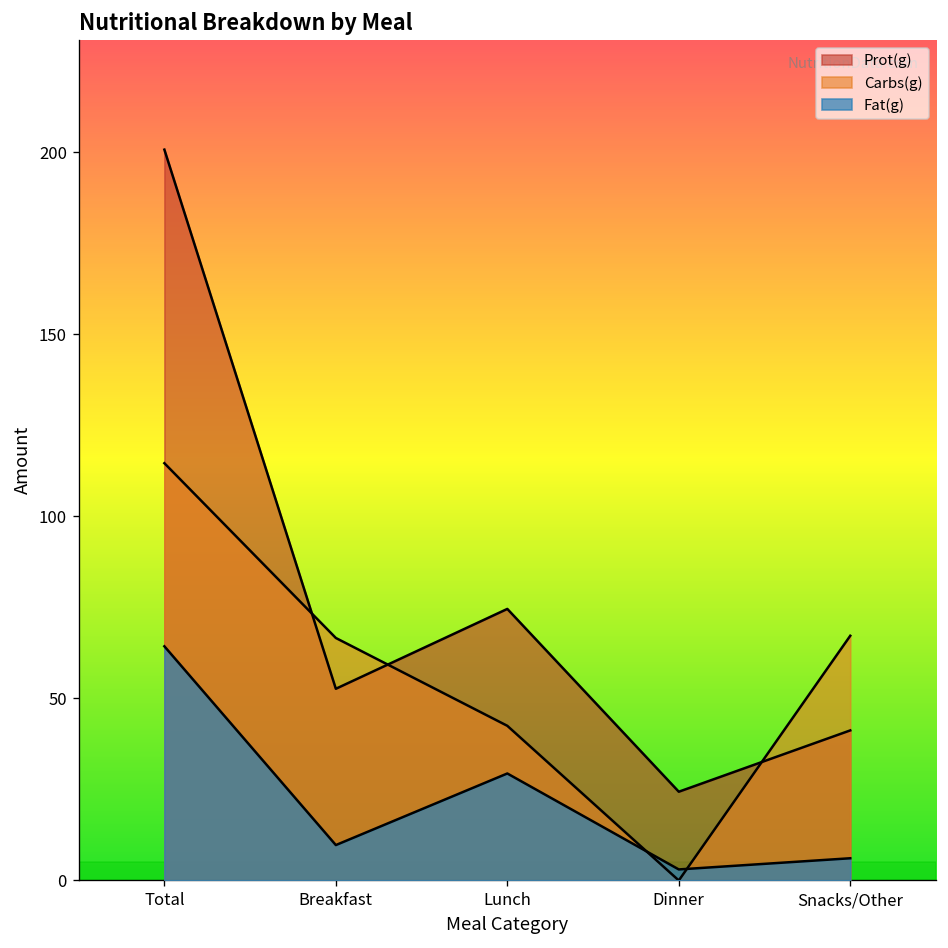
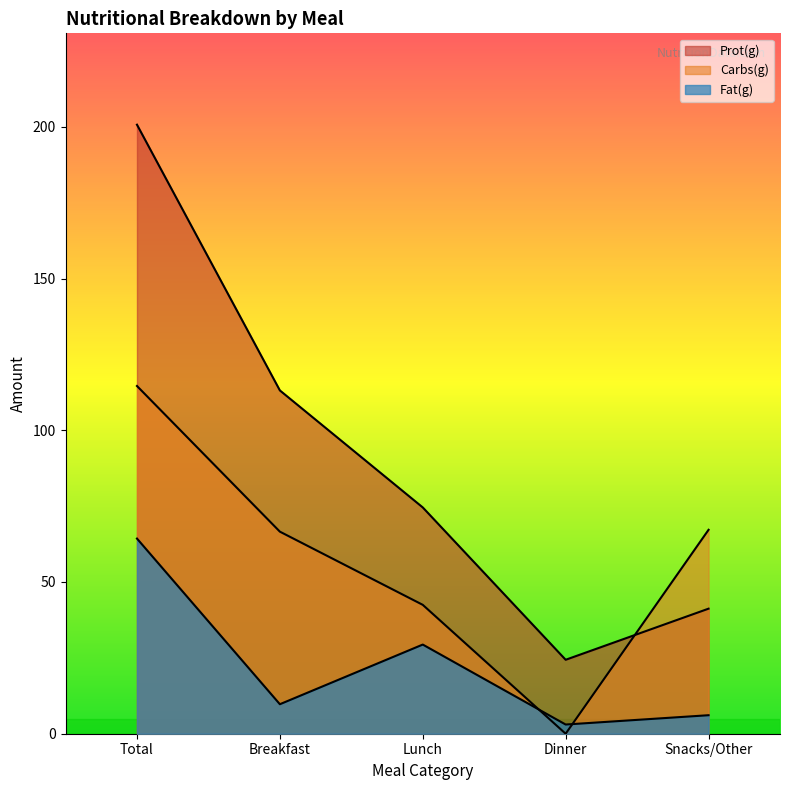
Prot(g), Breakfast: 53 -> 113
